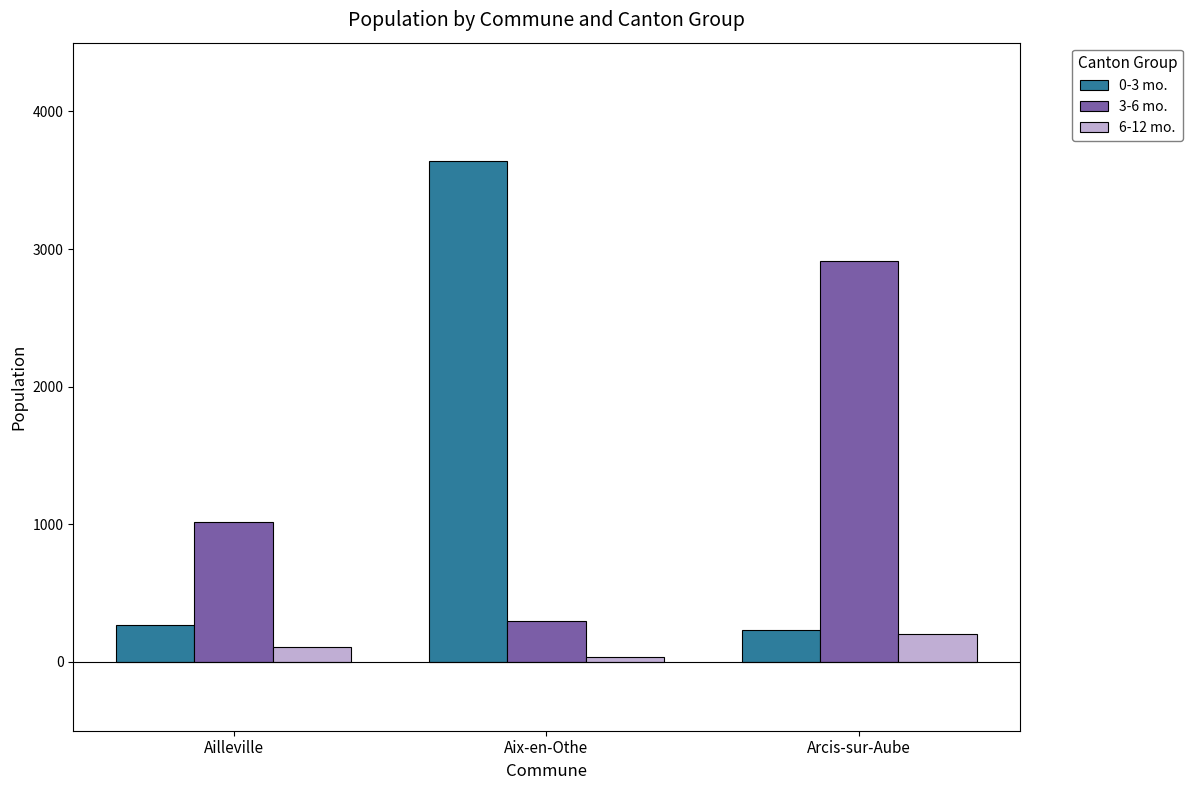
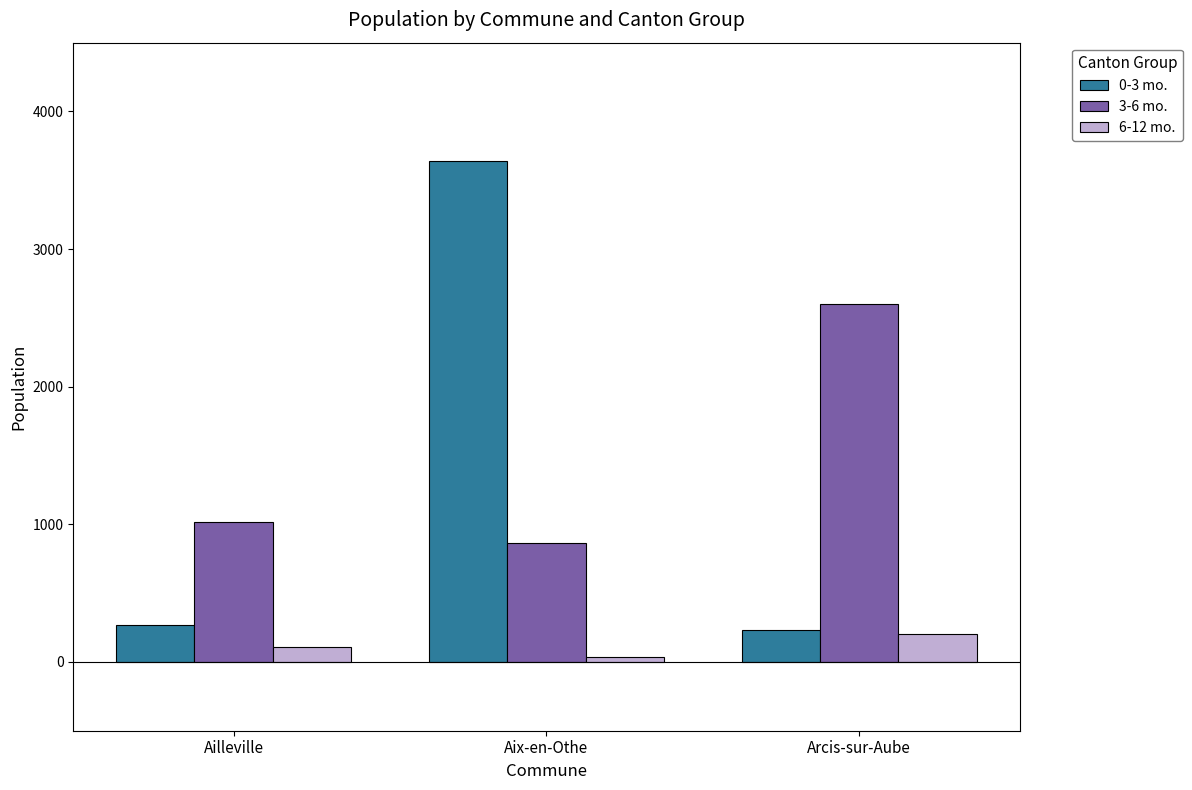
3-6 mo., Aix-en-Othe: 300 -> 870
3-6 mo., Arcis-sur-Aube: 2920 -> 2600
